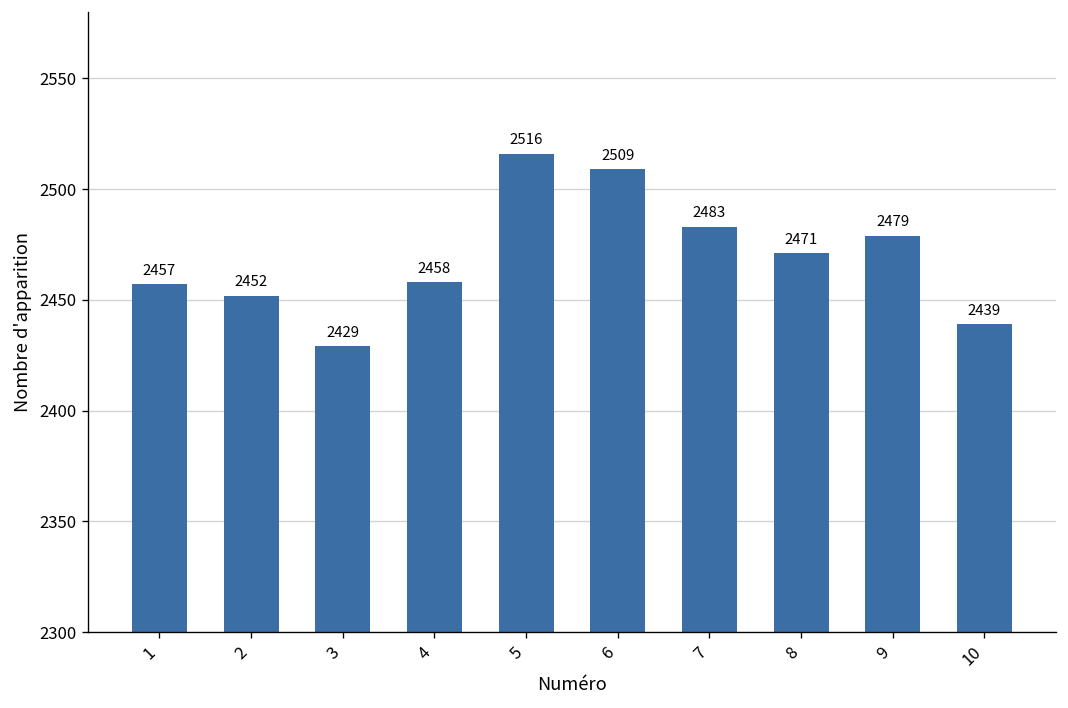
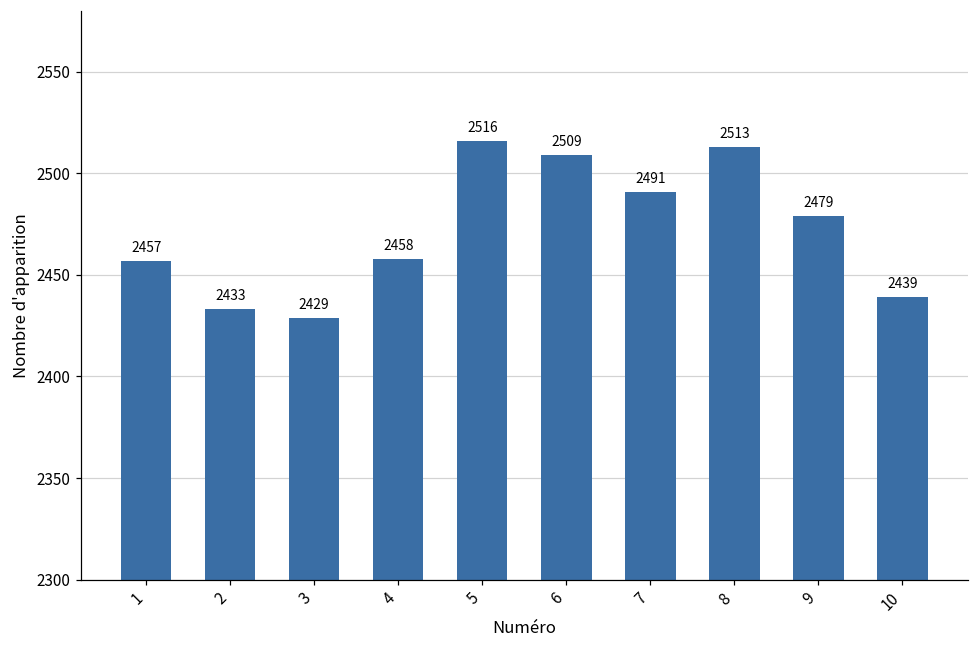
2: 2452 -> 2433
7: 2483 -> 2491
8: 2471 -> 2513
